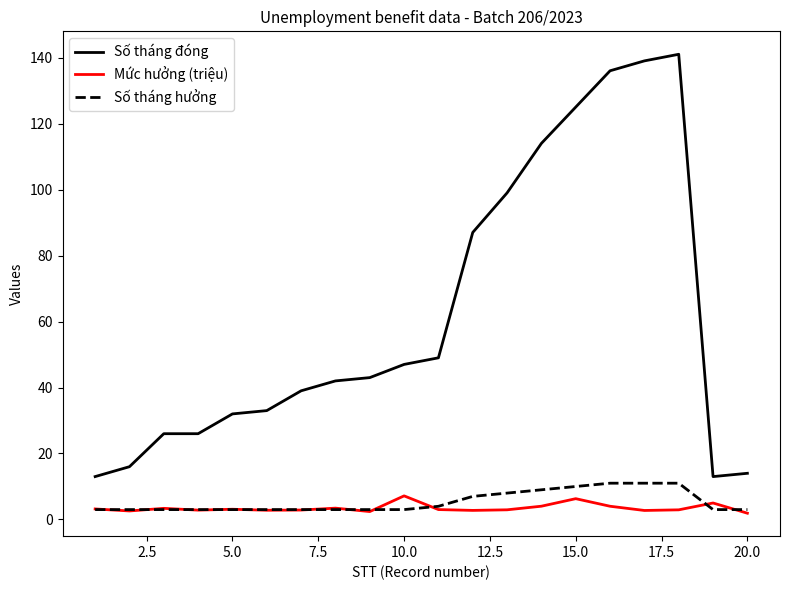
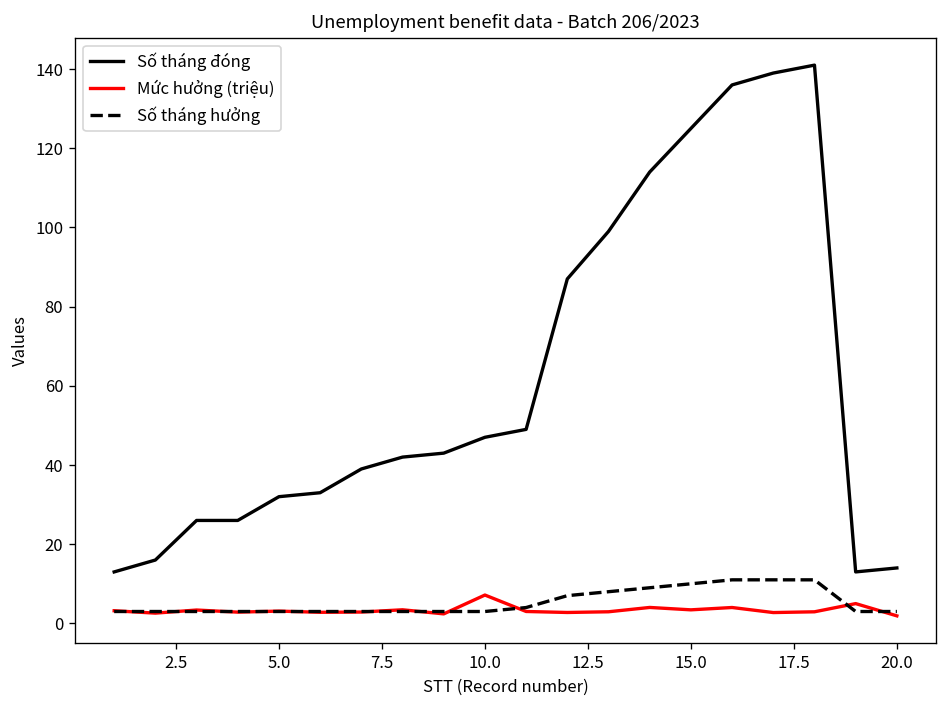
Mức hưởng (triệu), 15.0: 6 -> 3
